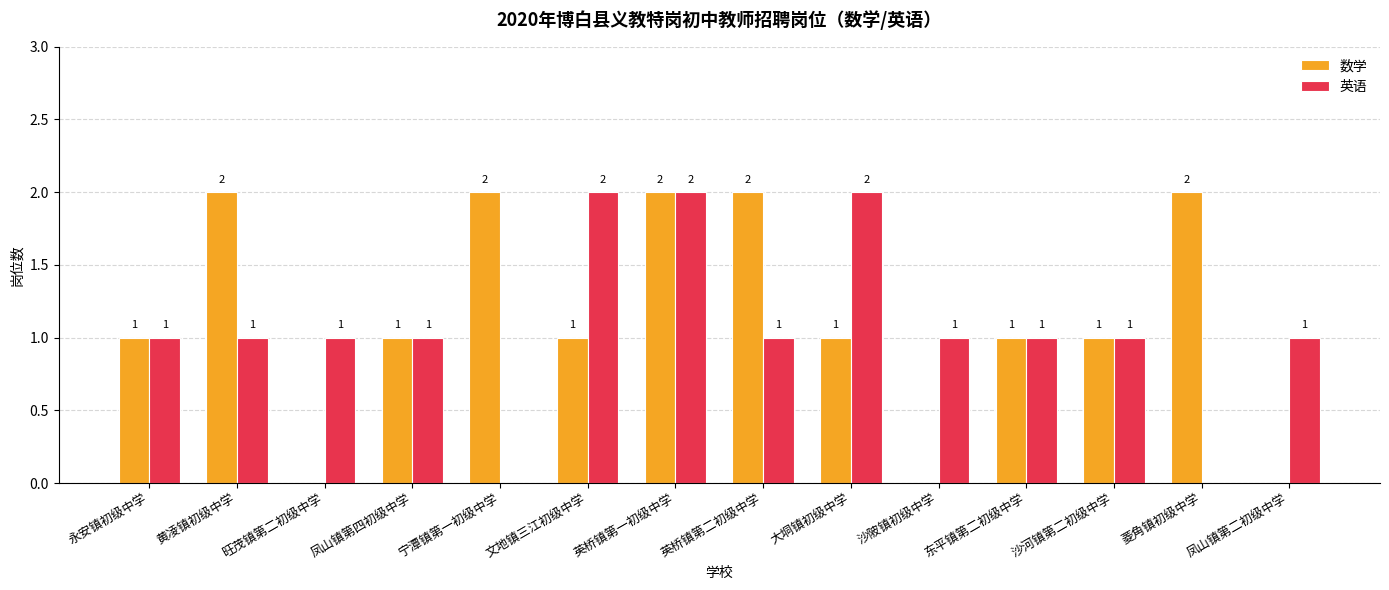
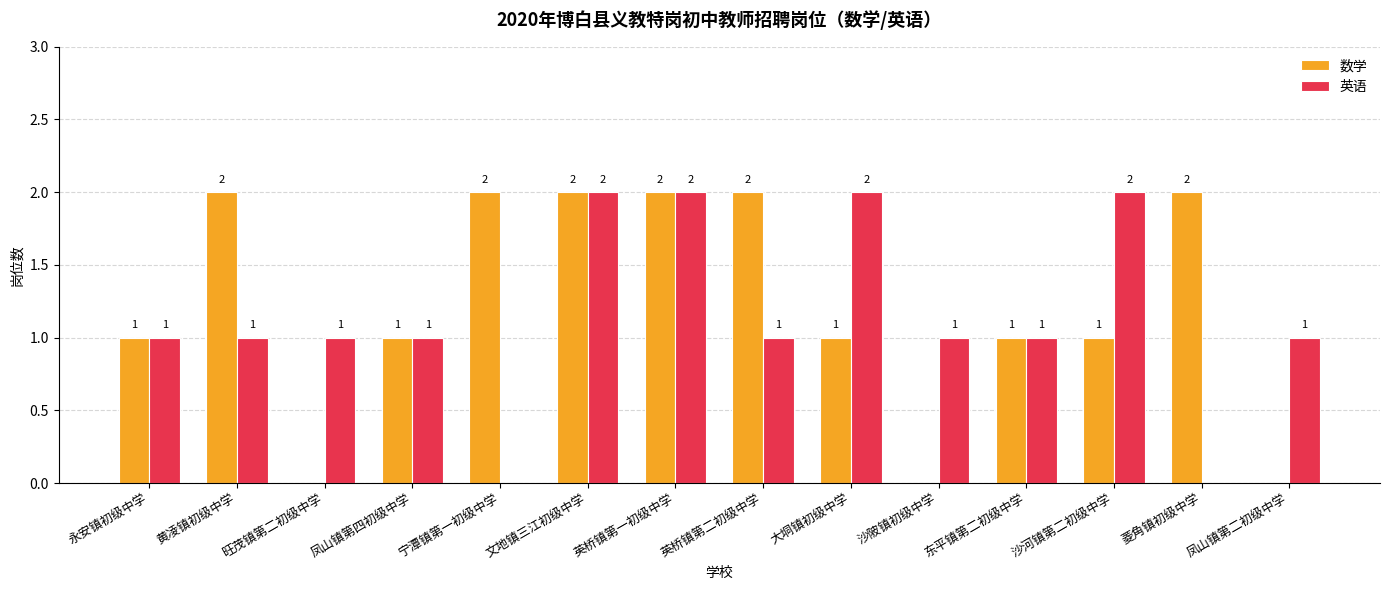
数学, 文地镇三江初级中学: 1 -> 2
英语, 沙河镇第二初级中学: 1 -> 2
